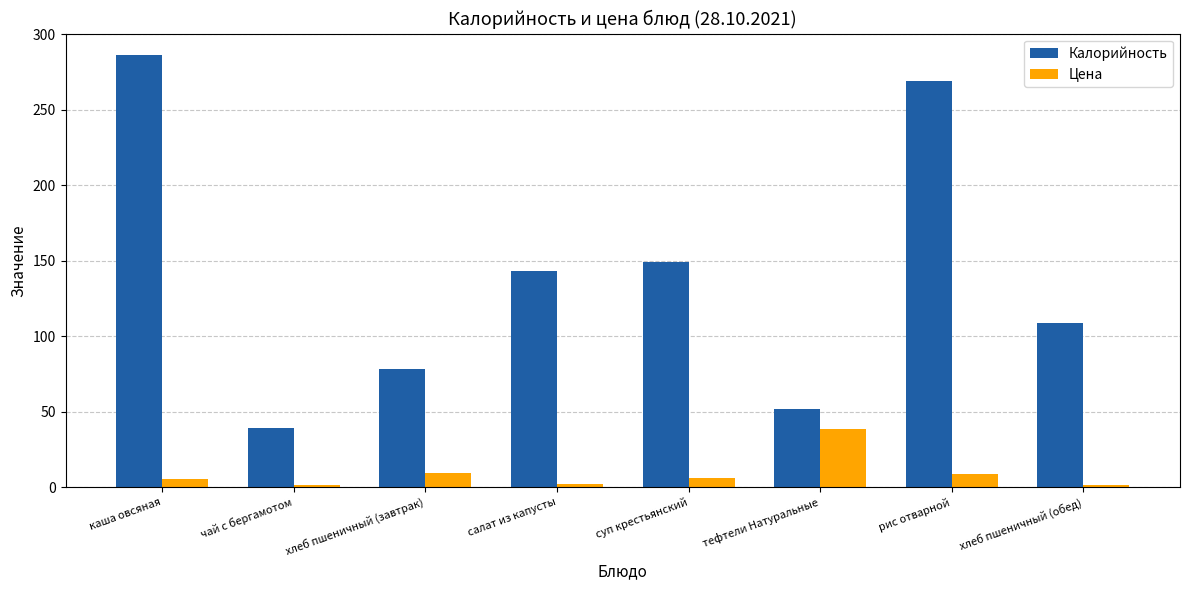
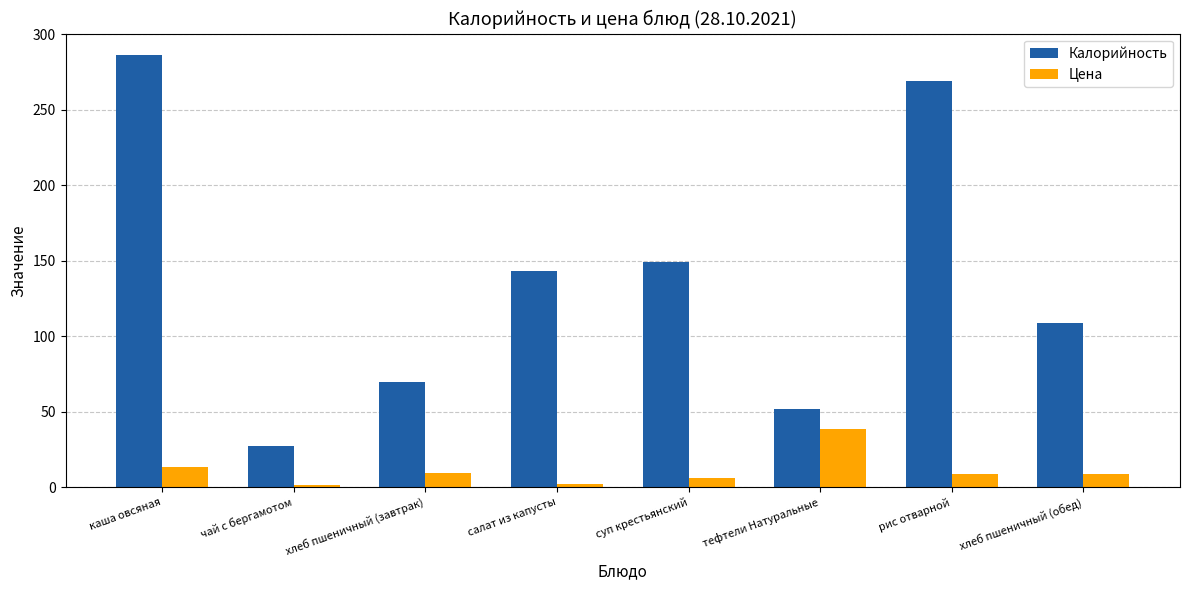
Цена, каша овсяная: 6 -> 13
Калорийность, чай с бергамотом: 39 -> 27
Калорийность, хлеб пшеничный (завтрак): 78 -> 70
Цена, хлеб пшеничный (обед): 1 -> 9
